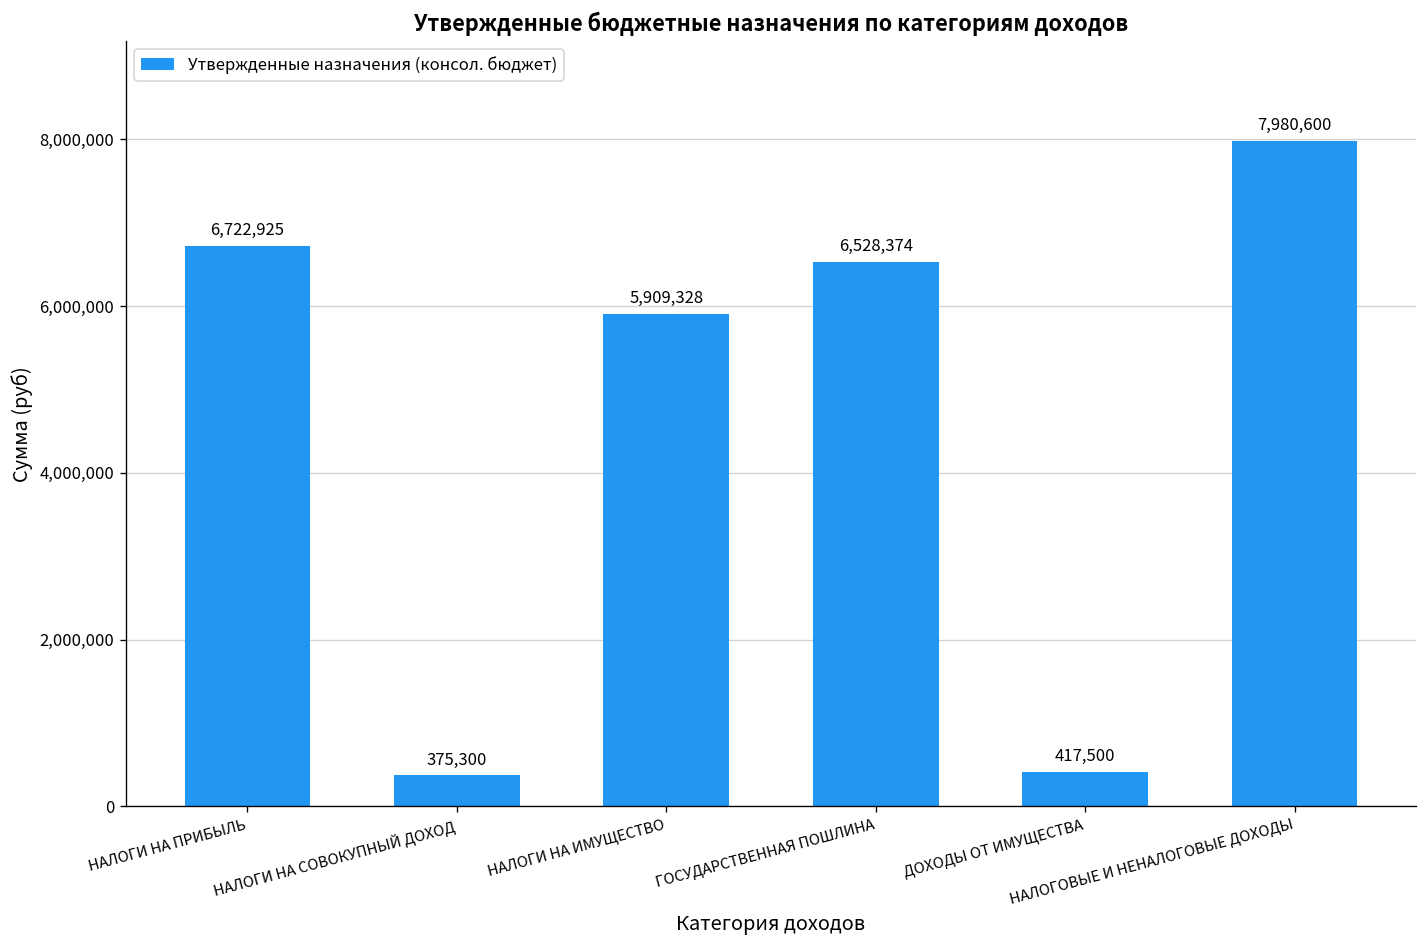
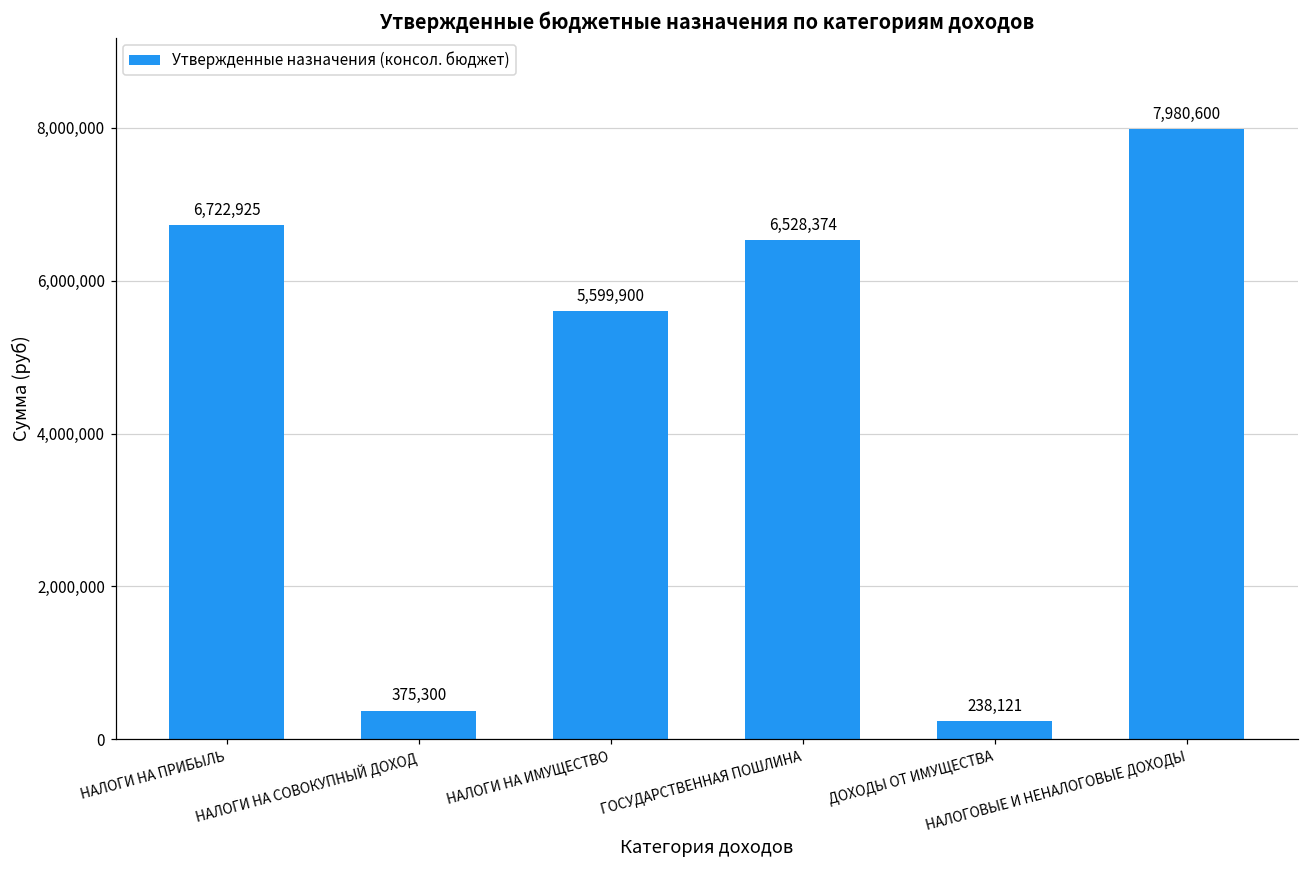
НАЛОГИ НА ИМУЩЕСТВО: 5,909,328 -> 5,599,900
ДОХОДЫ ОТ ИМУЩЕСТВА: 417,500 -> 238,121
